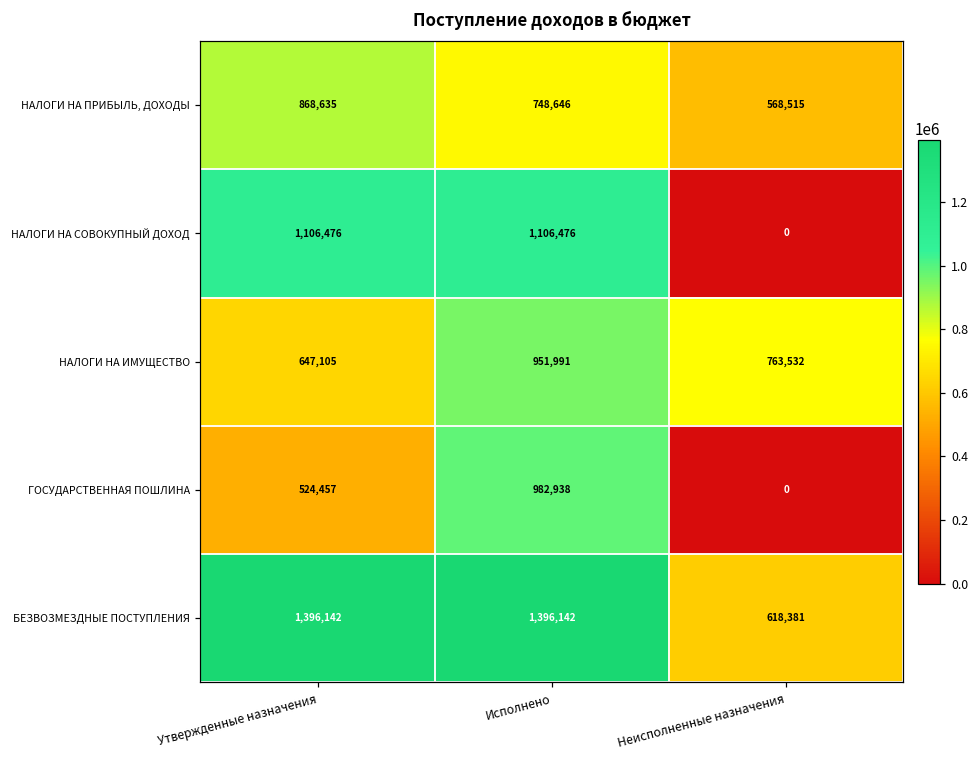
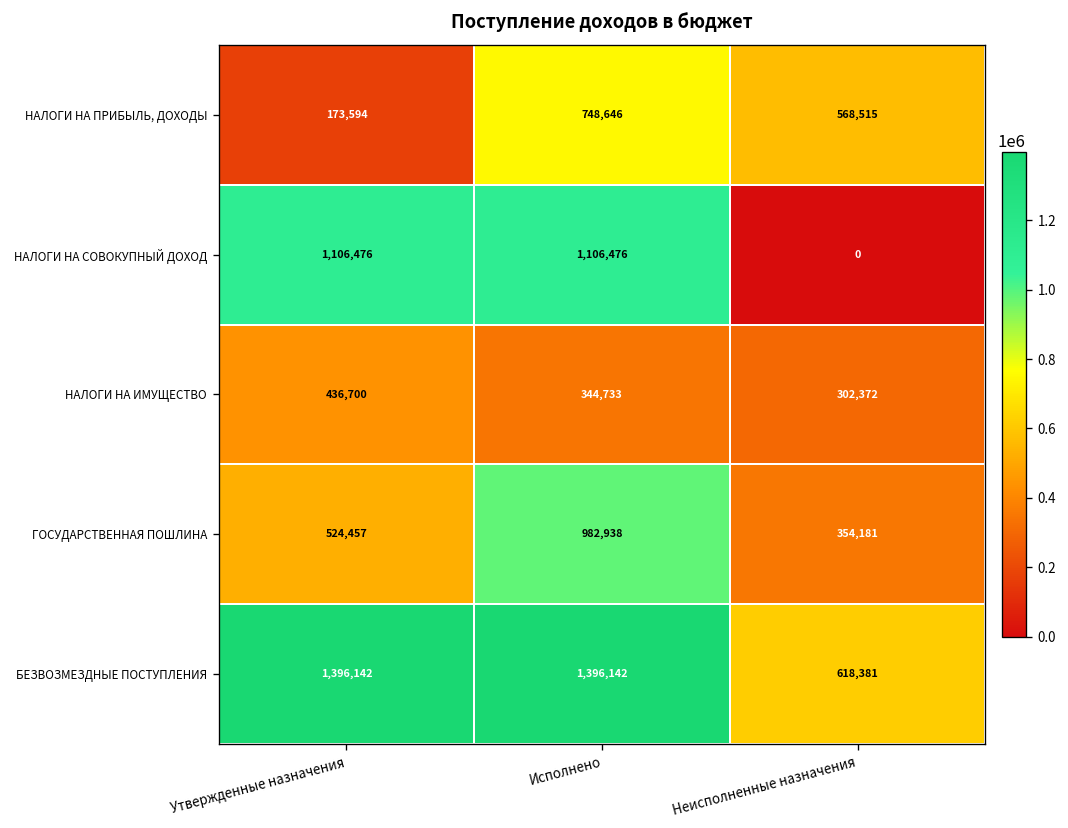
НАЛОГИ НА ПРИБЫЛЬ, ДОХОДЫ, Утвержденные назначения: 868,635 -> 173,594
НАЛОГИ НА ИМУЩЕСТВО, Утвержденные назначения: 647,105 -> 436,700
НАЛОГИ НА ИМУЩЕСТВО, Исполнено: 951,991 -> 344,733
НАЛОГИ НА ИМУЩЕСТВО, Неисполненные назначения: 763,532 -> 302,372
ГОСУДАРСТВЕННАЯ ПОШЛИНА, Неисполненные назначения: 0 -> 354,181
